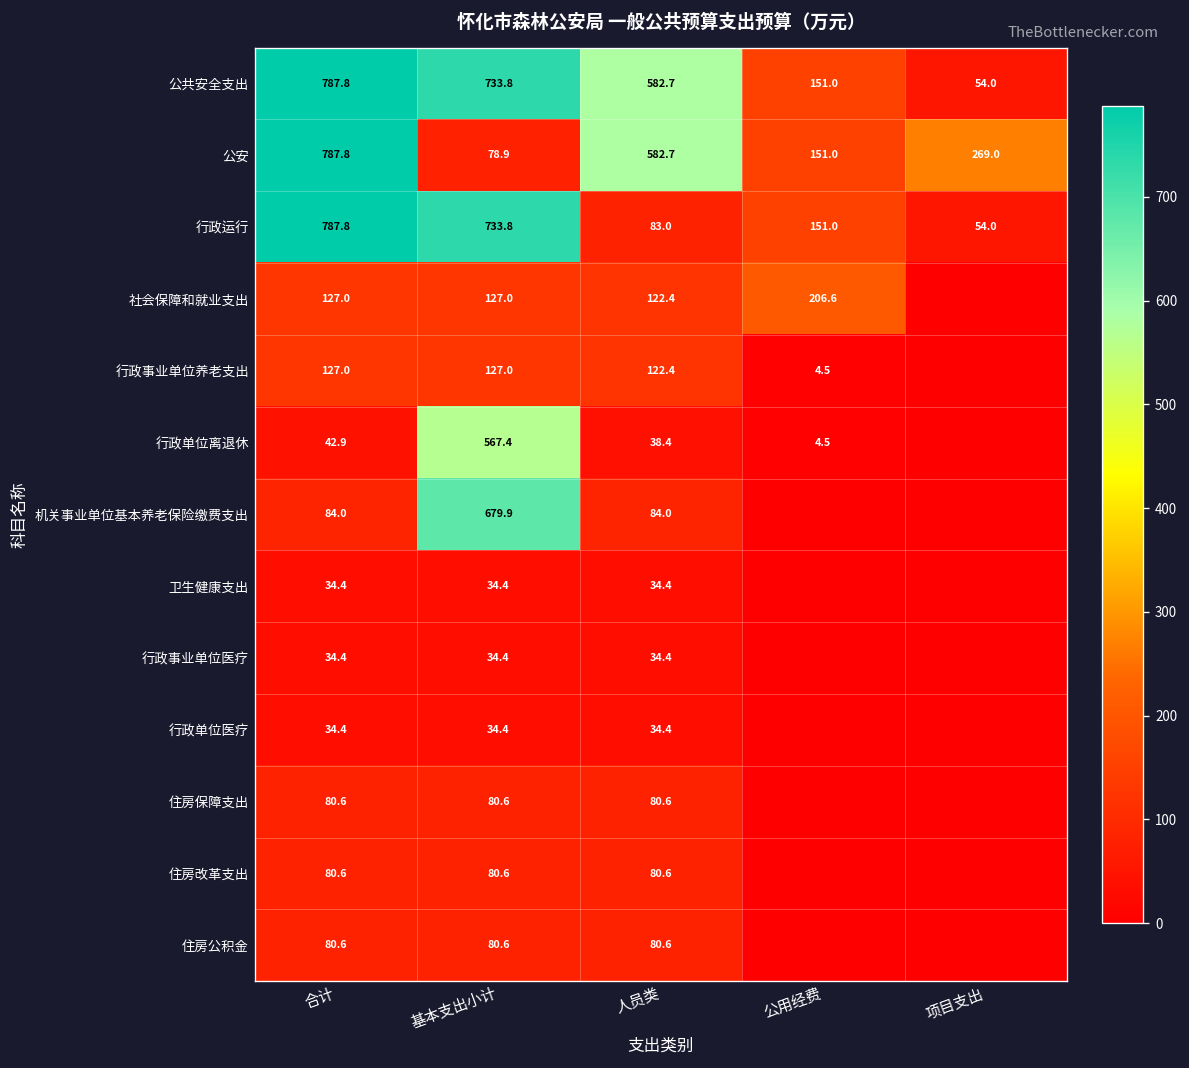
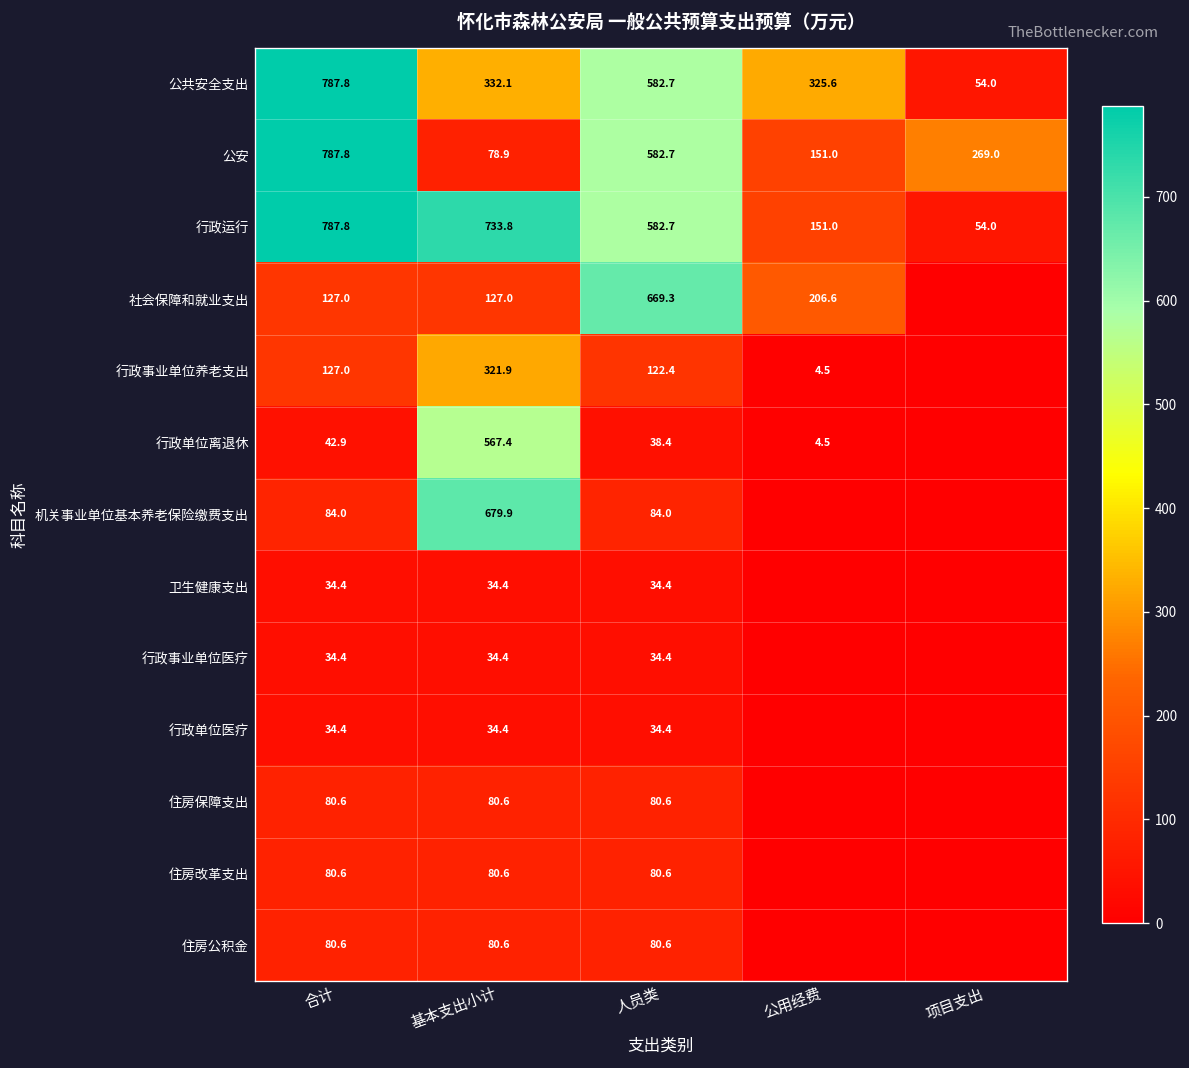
公共安全支出, 基本支出小计: 733.8 -> 332.1
公共安全支出, 公用经费: 151.0 -> 325.6
行政运行, 人员类: 83.0 -> 582.7
社会保障和就业支出, 人员类: 122.4 -> 669.3
行政事业单位养老支出, 基本支出小计: 127.0 -> 321.9
